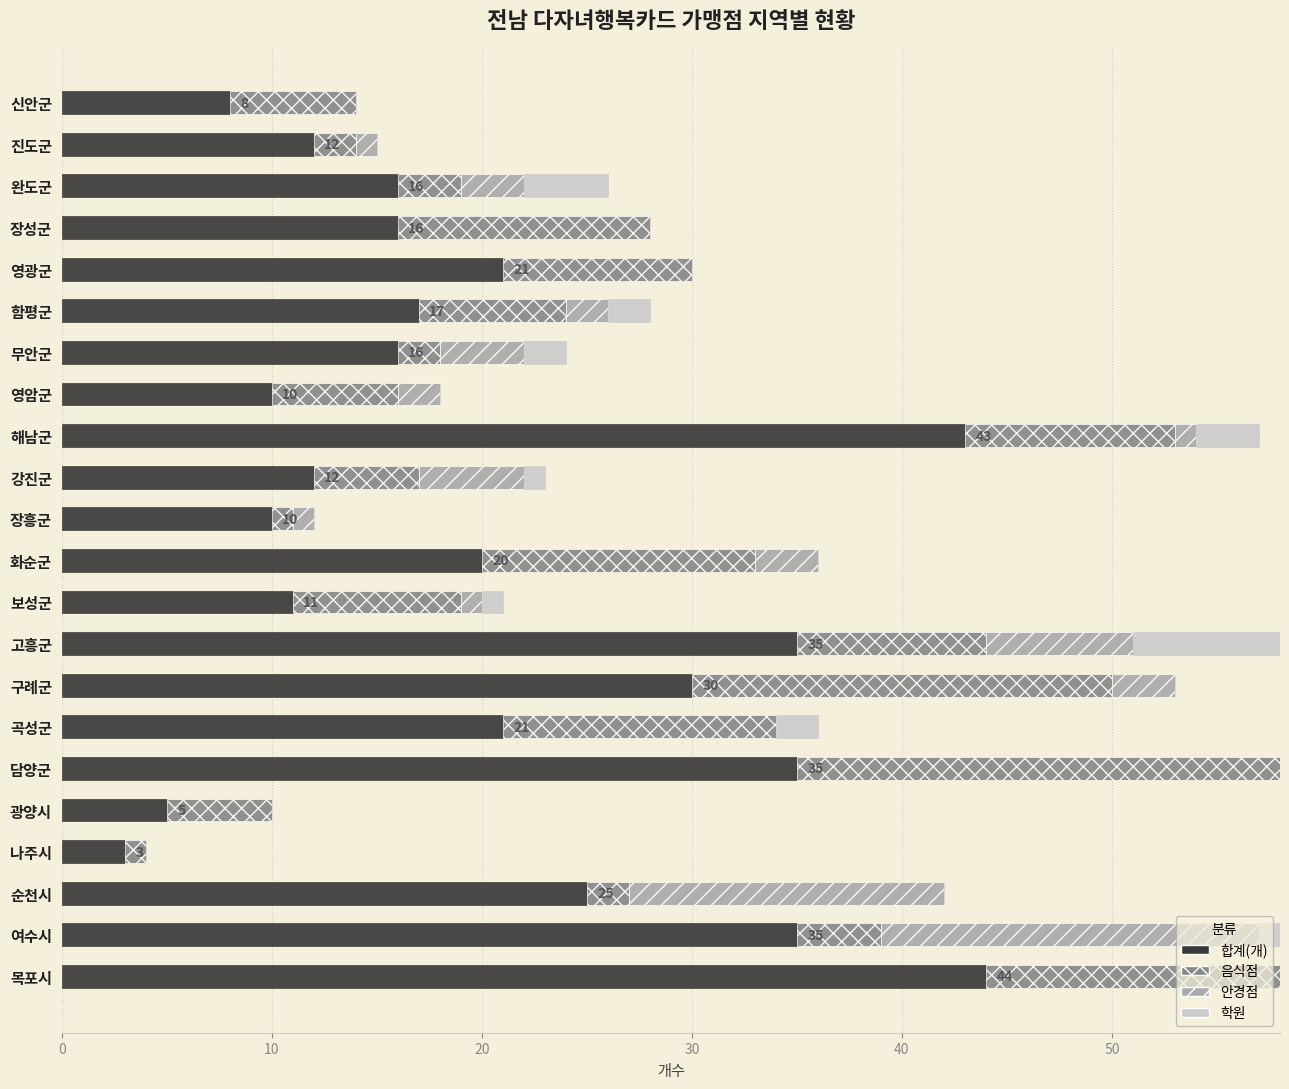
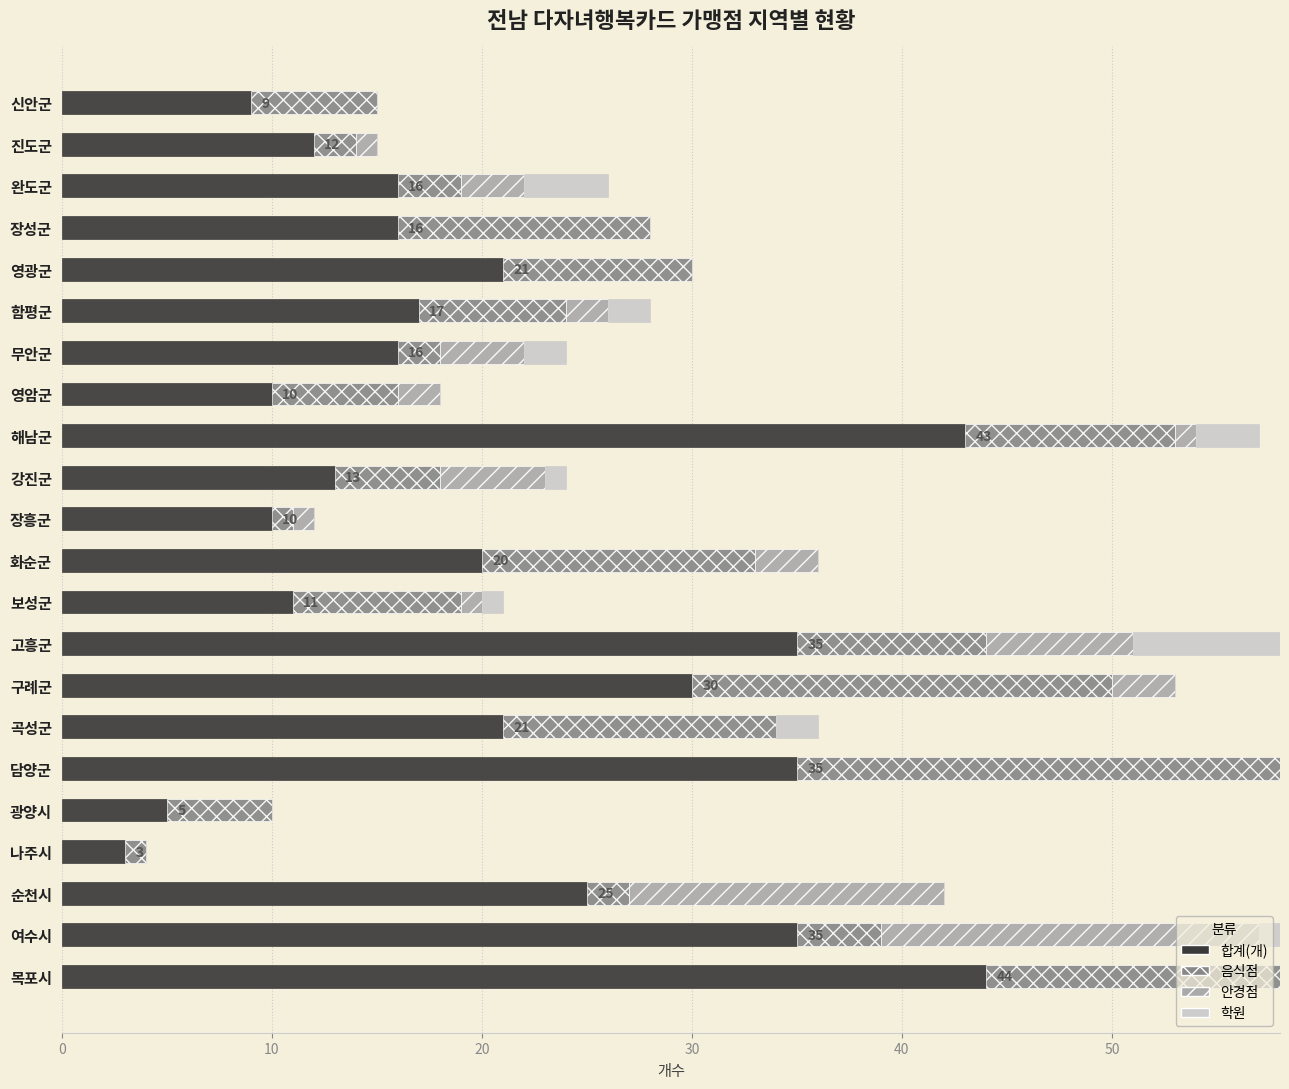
합계(개), 신안군: 8 -> 9
합계(개), 강진군: 12 -> 13
